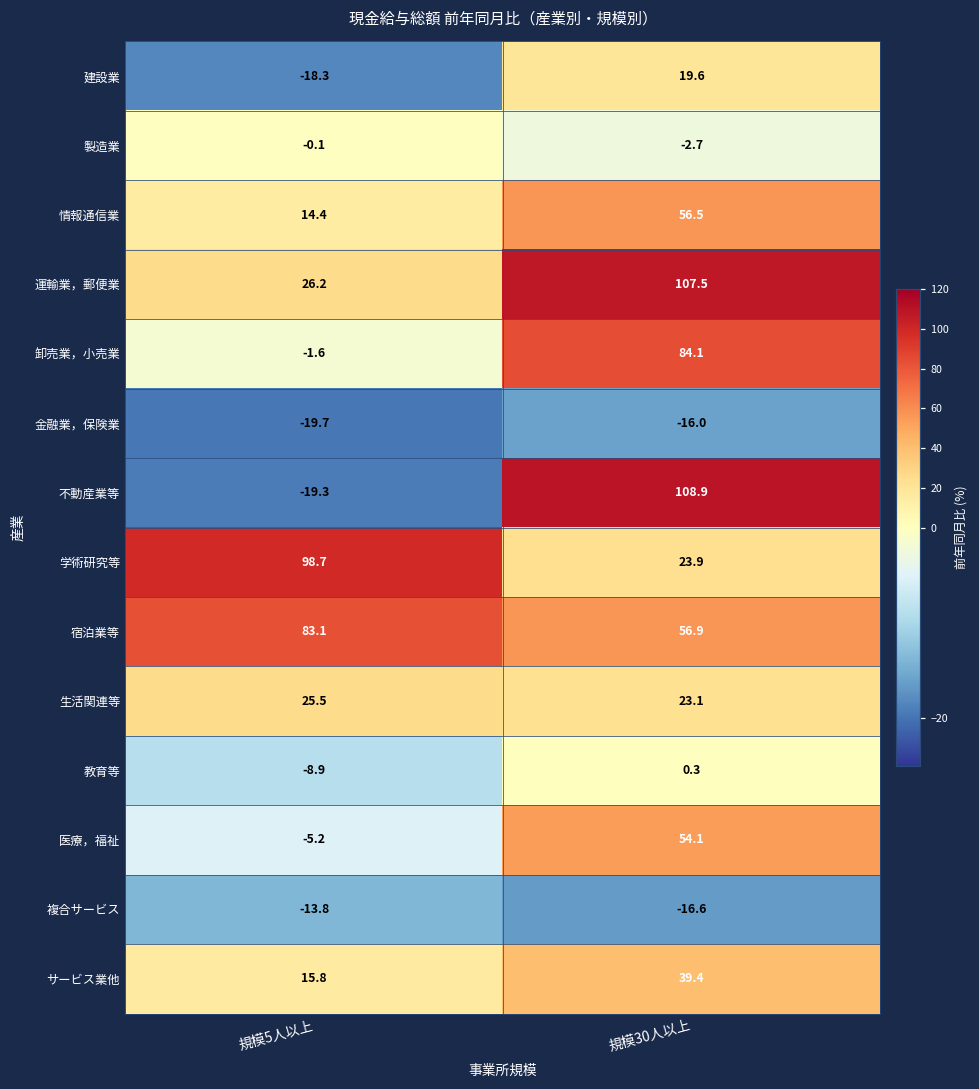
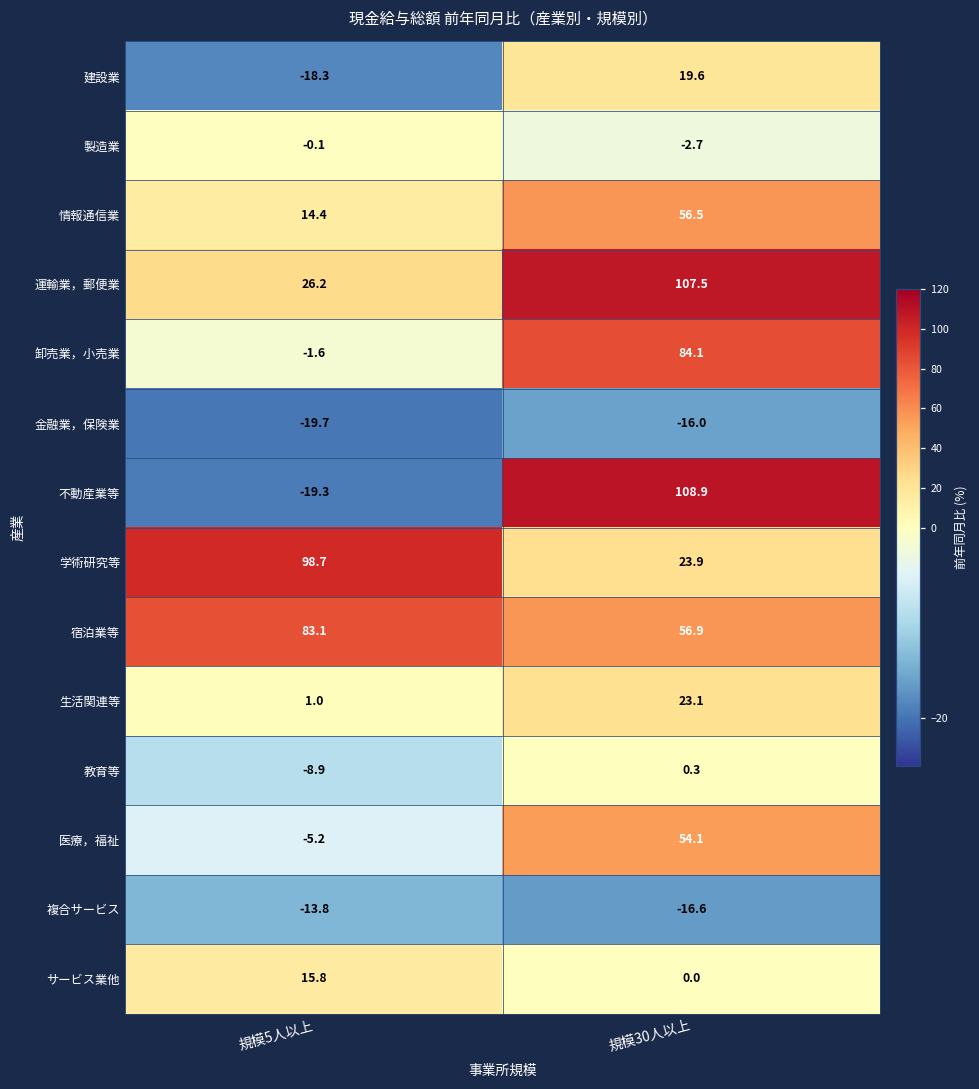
生活関連等, 規模5人以上: 25.5 -> 1.0
サービス業他, 規模30人以上: 39.4 -> 0.0
